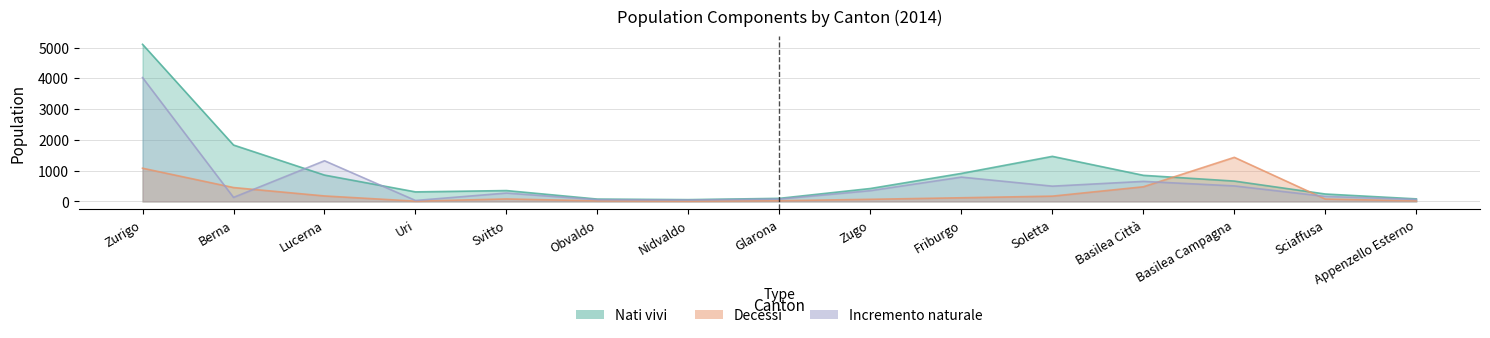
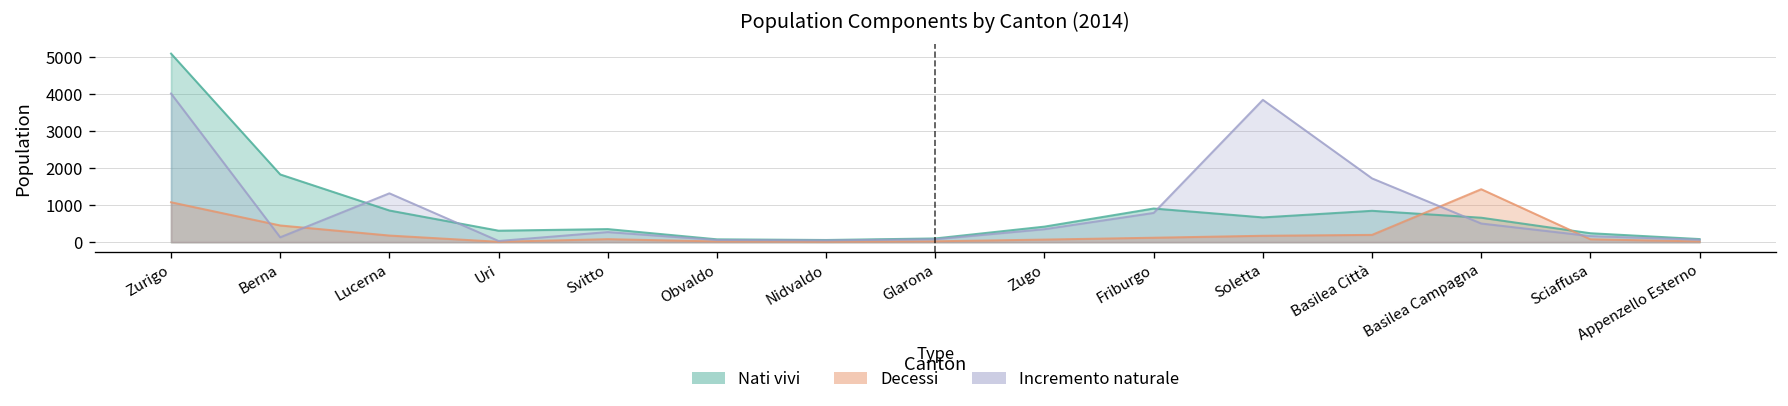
Nati vivi, Soletta: 1500 -> 700
Incremento naturale, Soletta: 500 -> 3900
Decessi, Basilea Città: 500 -> 200
Incremento naturale, Basilea Città: 700 -> 1700
